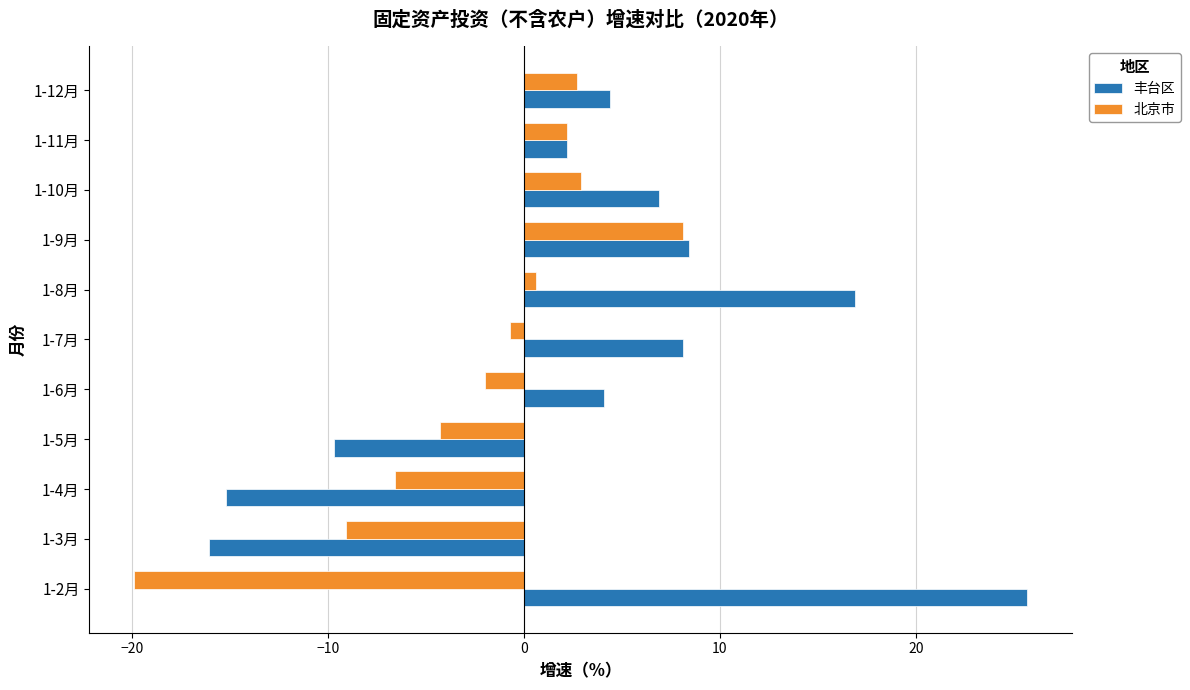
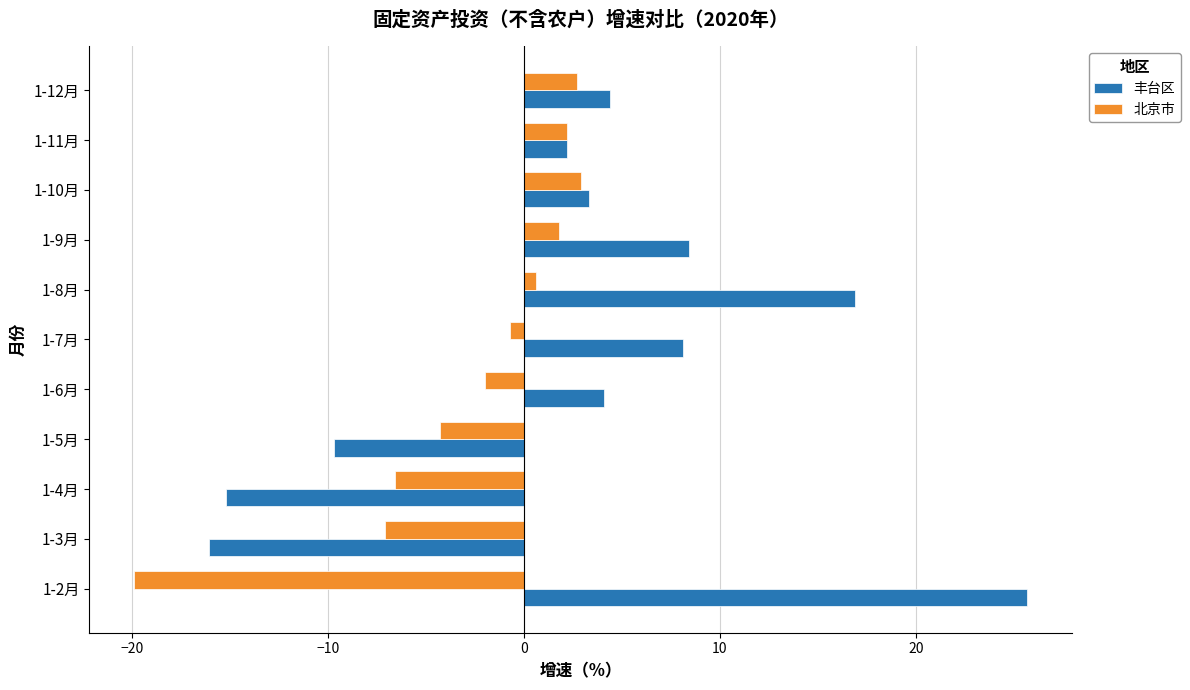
丰台区, 1-10月: 6.9 -> 3.3
北京市, 1-9月: 8.1 -> 1.8
北京市, 1-3月: -9.1 -> -7.1
